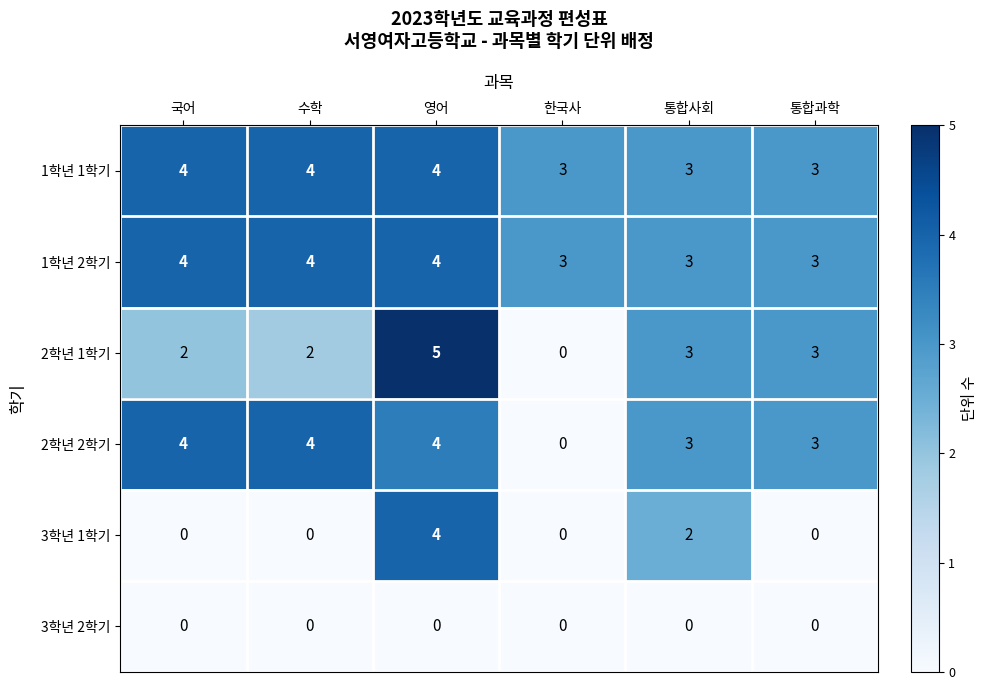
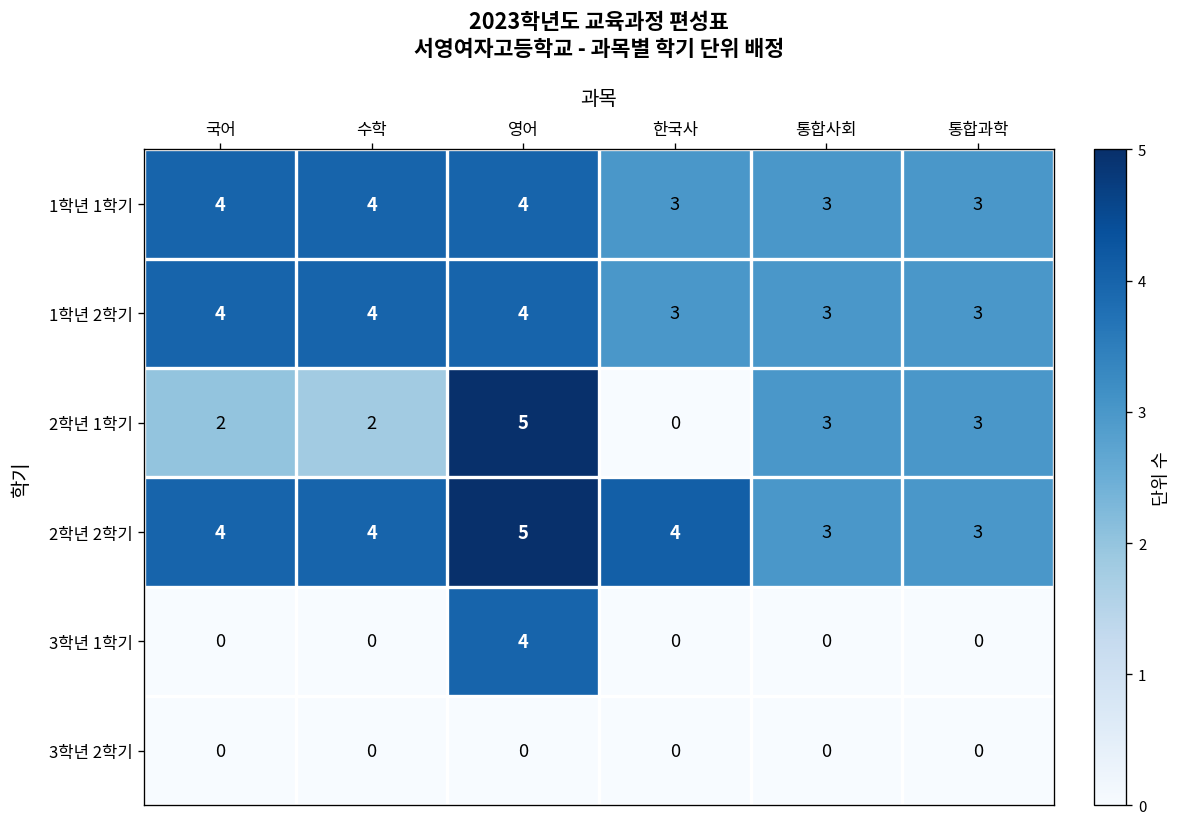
2학년 2학기, 영어: 4 -> 5
2학년 2학기, 한국사: 0 -> 4
3학년 1학기, 통합사회: 2 -> 0
